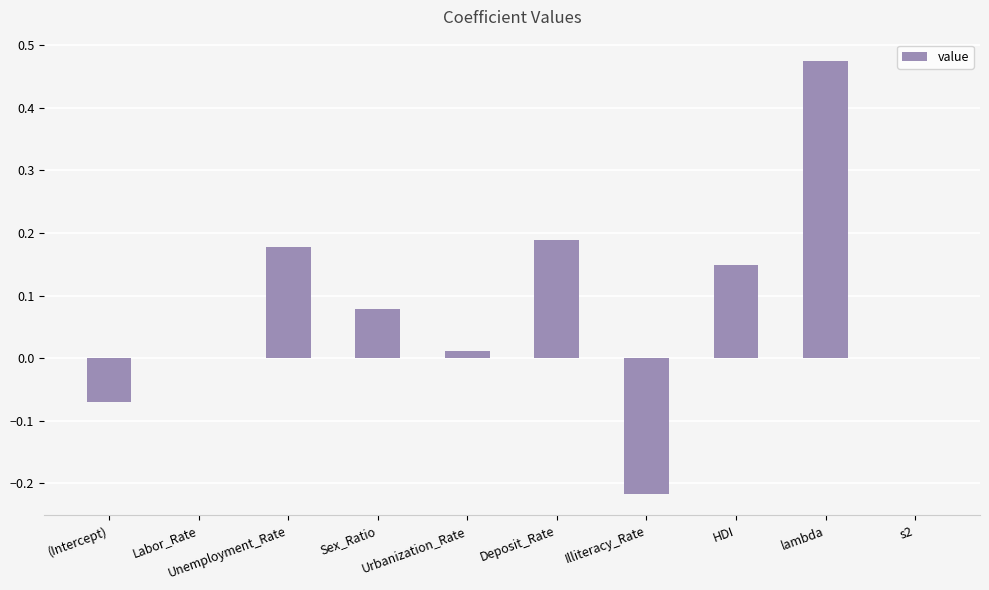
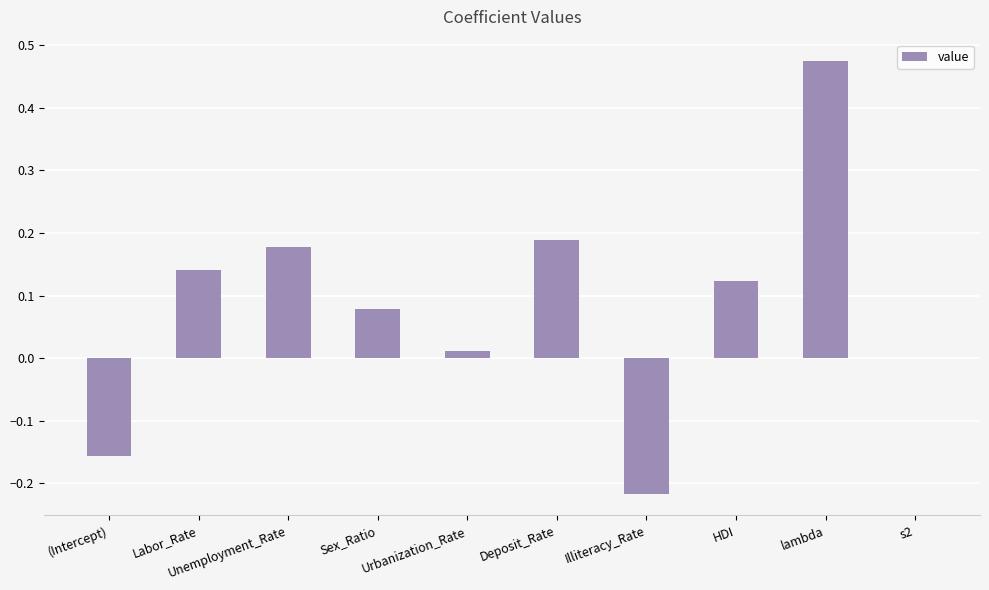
(Intercept): -0.07 -> -0.16
Labor_Rate: 0.00 -> 0.14
HDI: 0.15 -> 0.12
